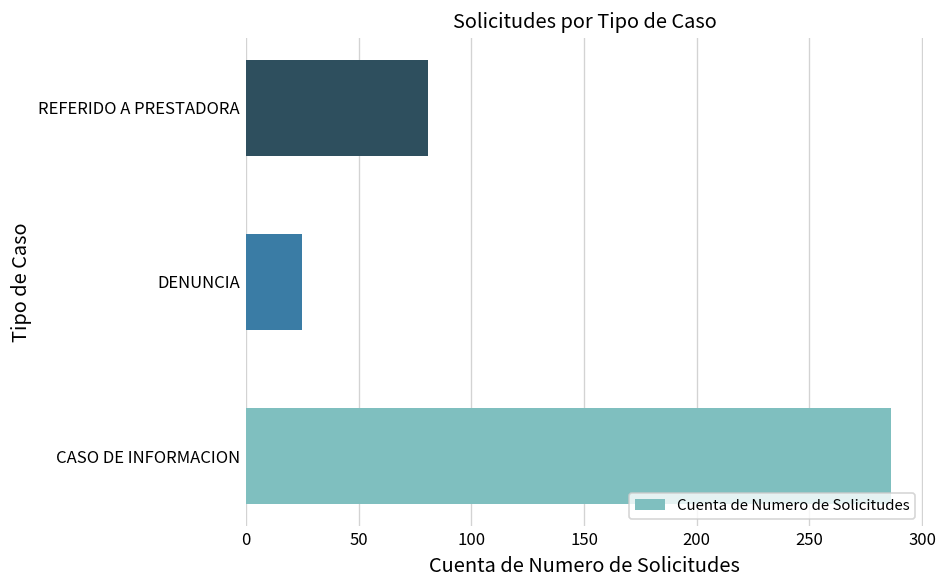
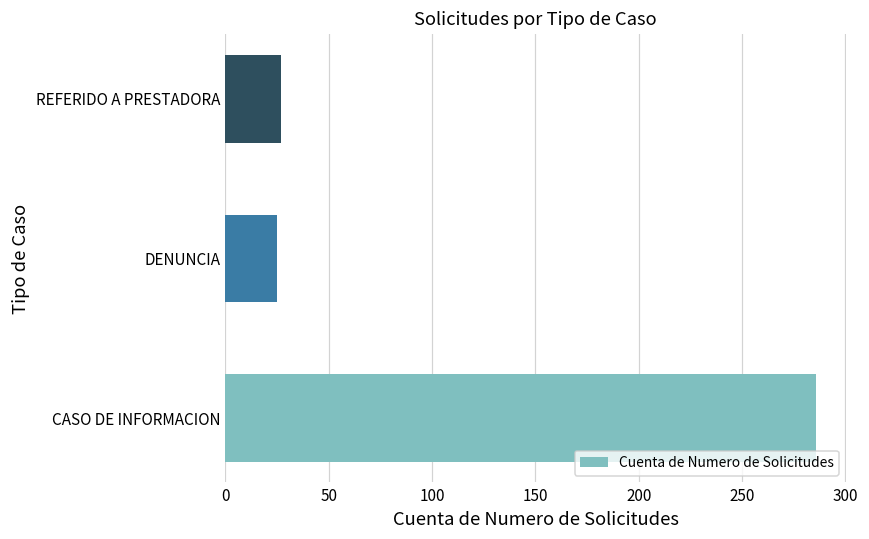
REFERIDO A PRESTADORA: 81 -> 27
